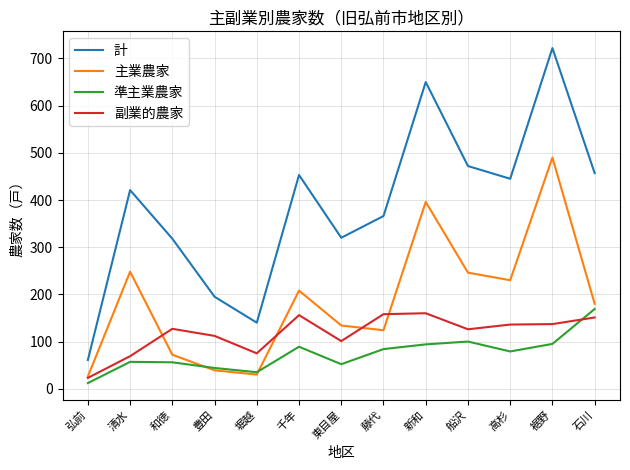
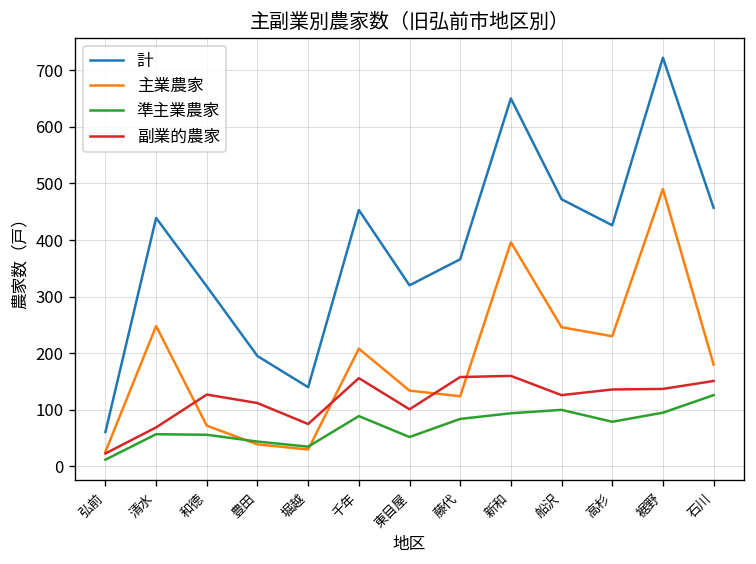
計, 清水: 420 -> 440
計, 高杉: 450 -> 430
準主業農家, 石川: 170 -> 130
